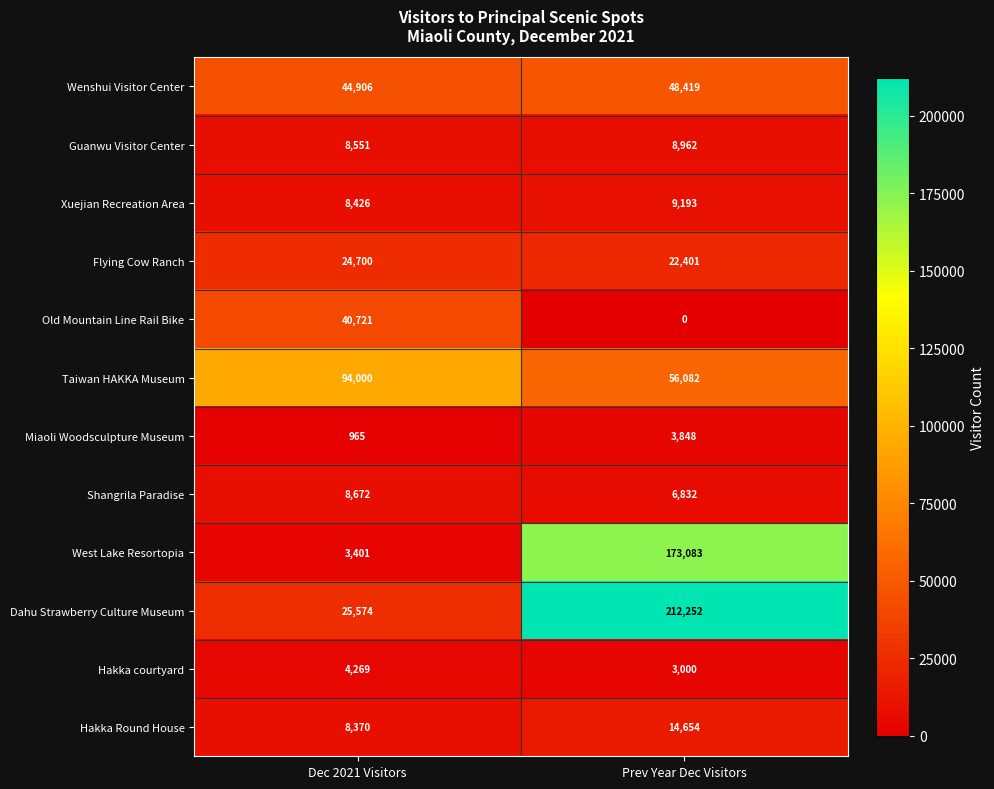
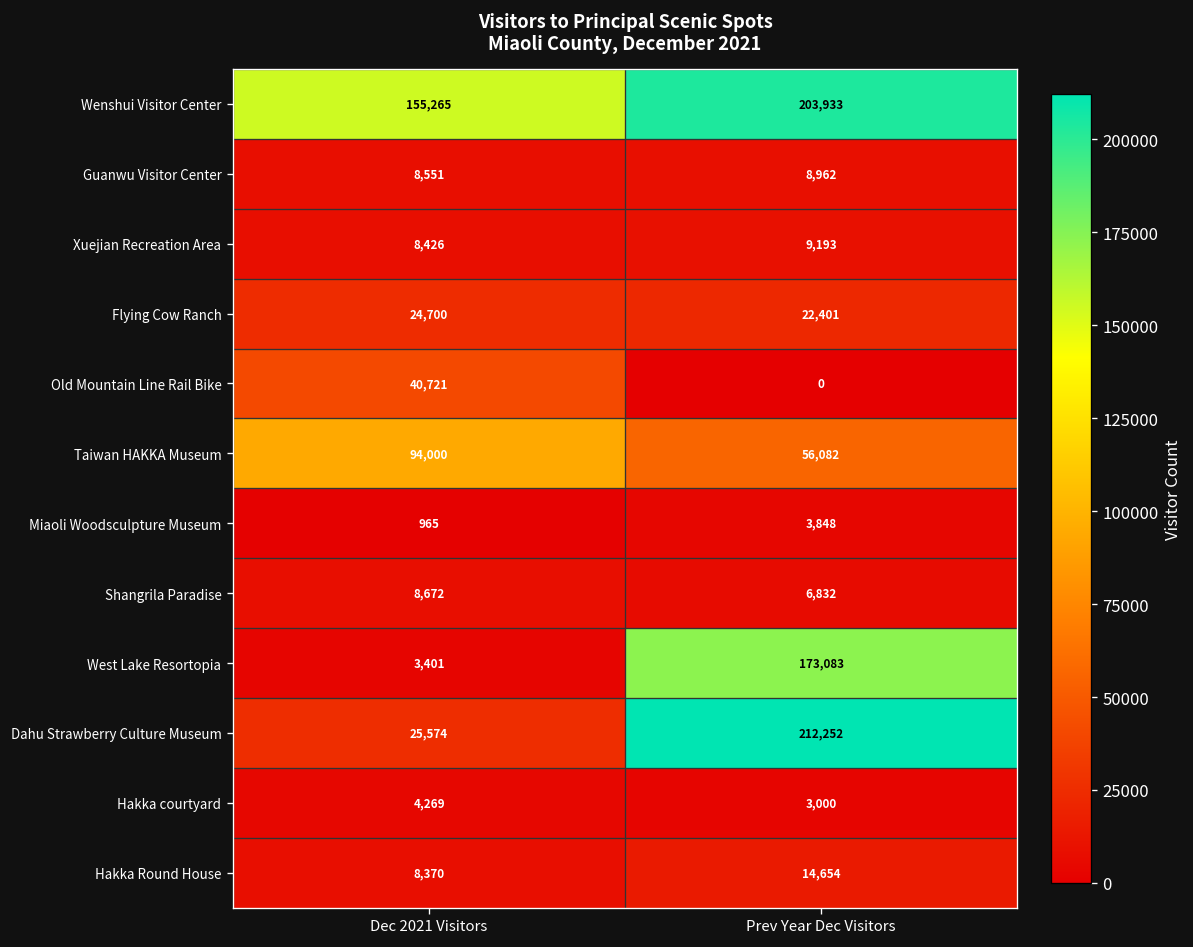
Wenshui Visitor Center, Dec 2021 Visitors: 44,906 -> 155,265
Wenshui Visitor Center, Prev Year Dec Visitors: 48,419 -> 203,933
